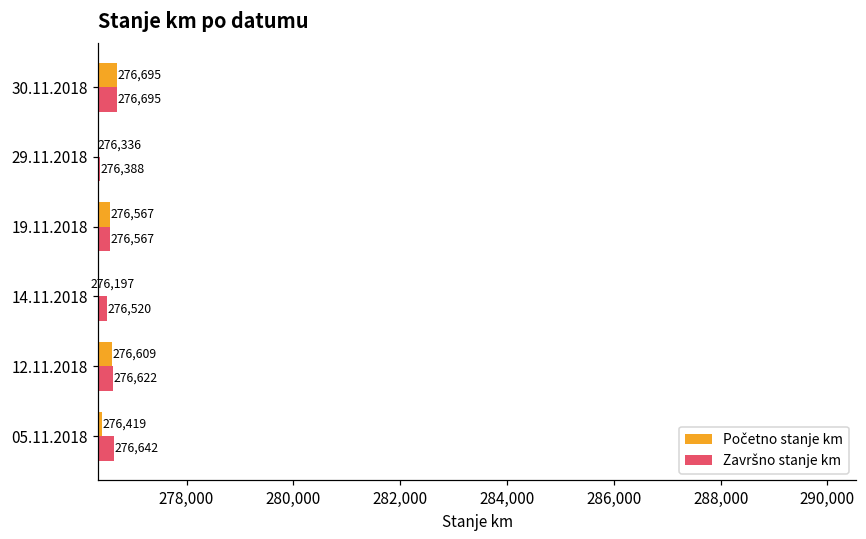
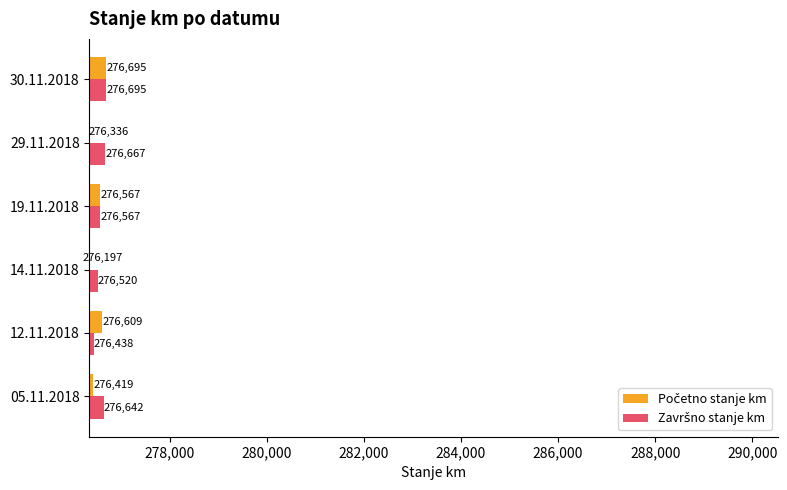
Završno stanje km, 29.11.2018: 276,388 -> 276,667
Završno stanje km, 12.11.2018: 276,622 -> 276,438
